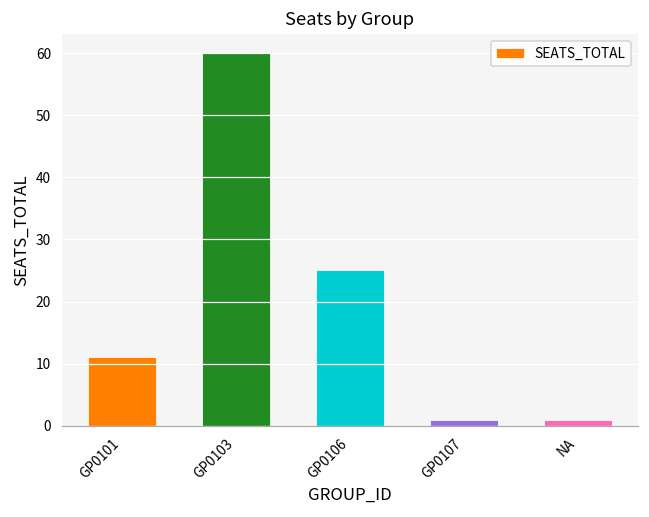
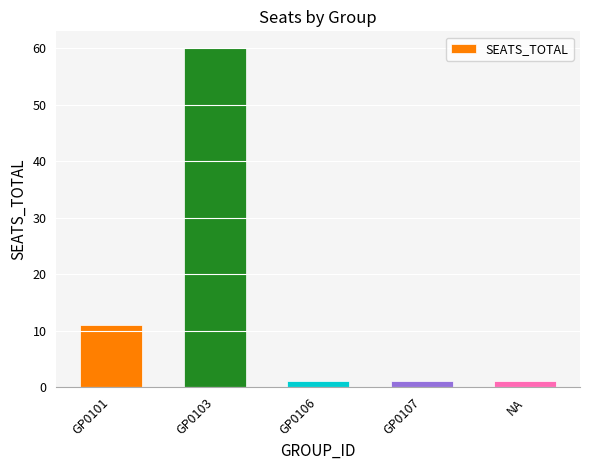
GP0106: 25 -> 1
